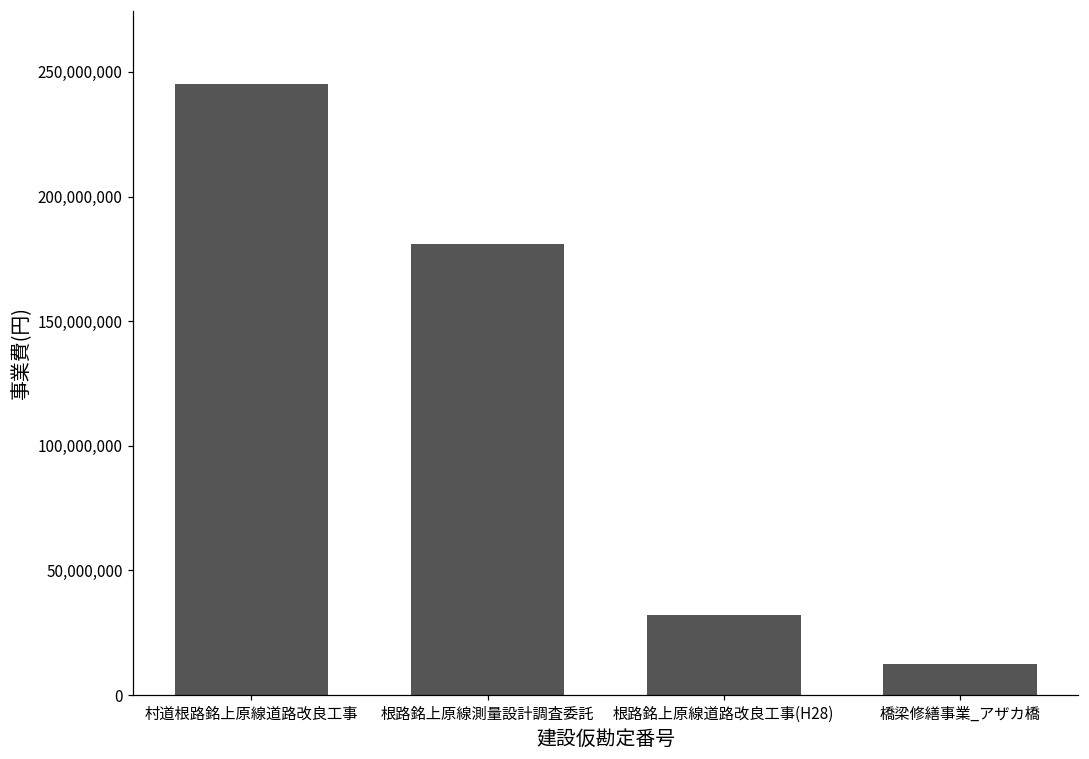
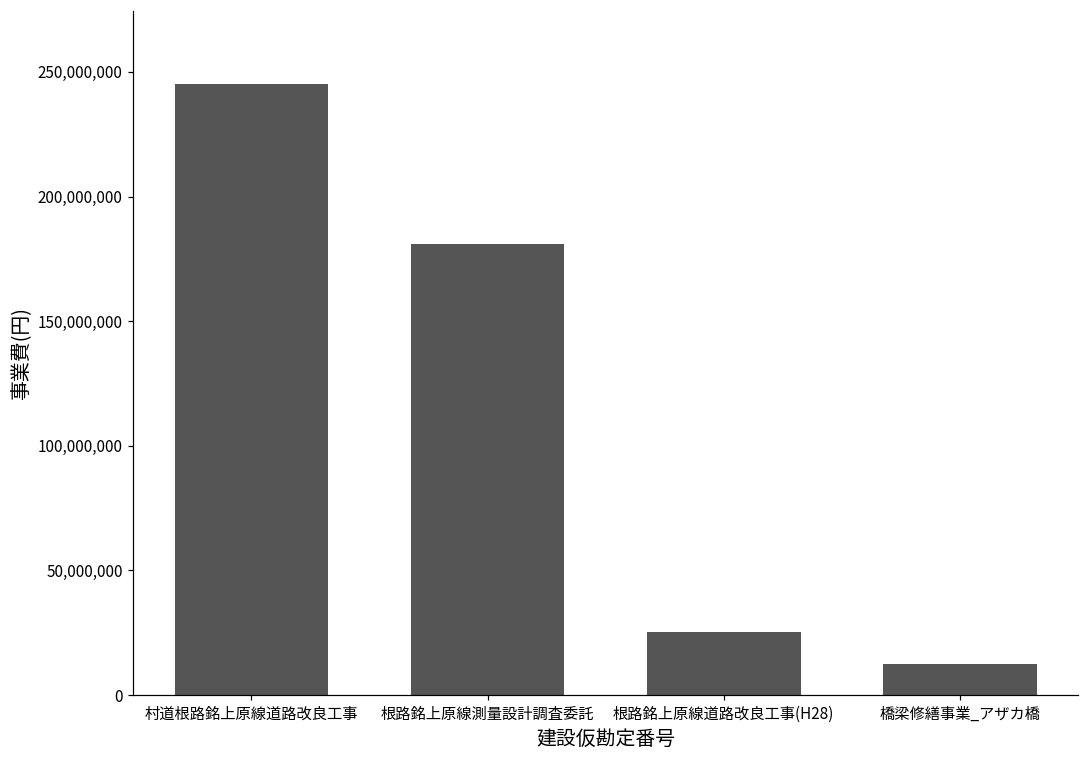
根路銘上原線道路改良工事(H28): 32,000,000 -> 25,000,000
